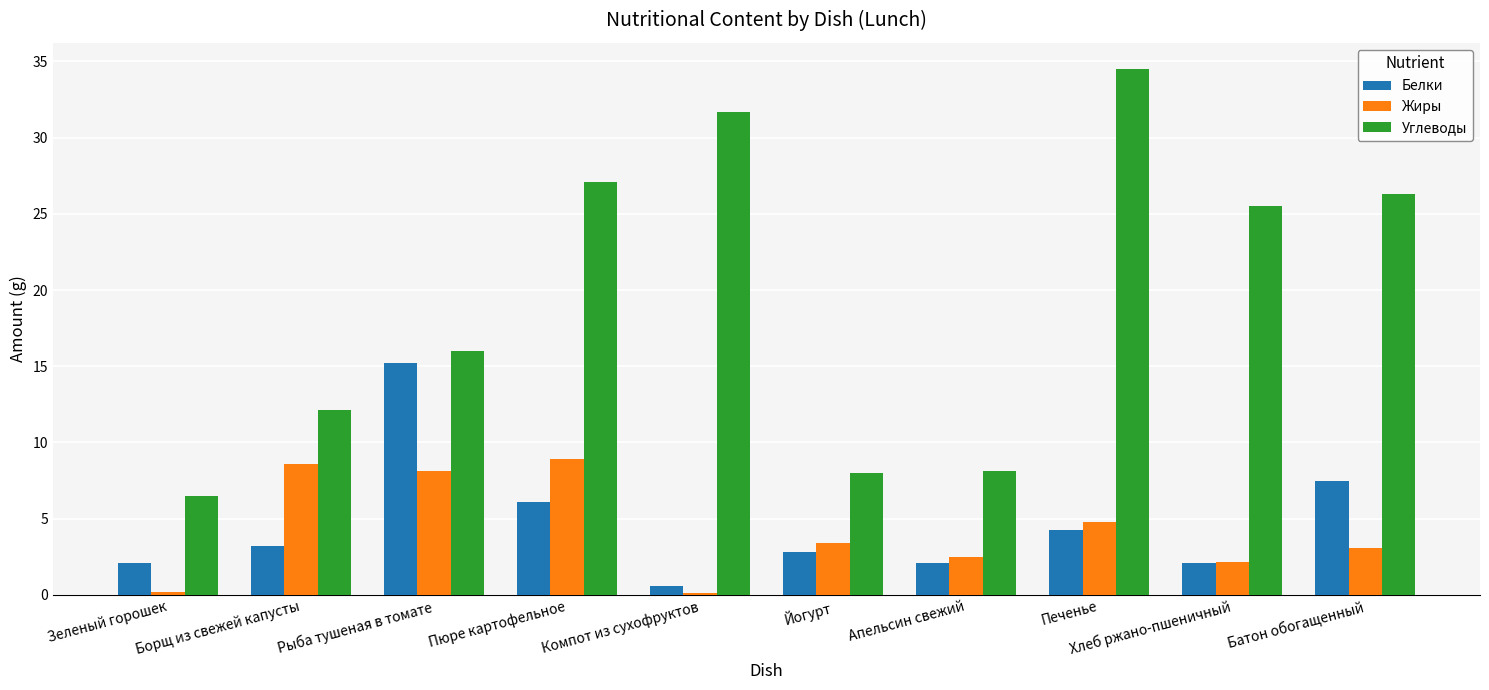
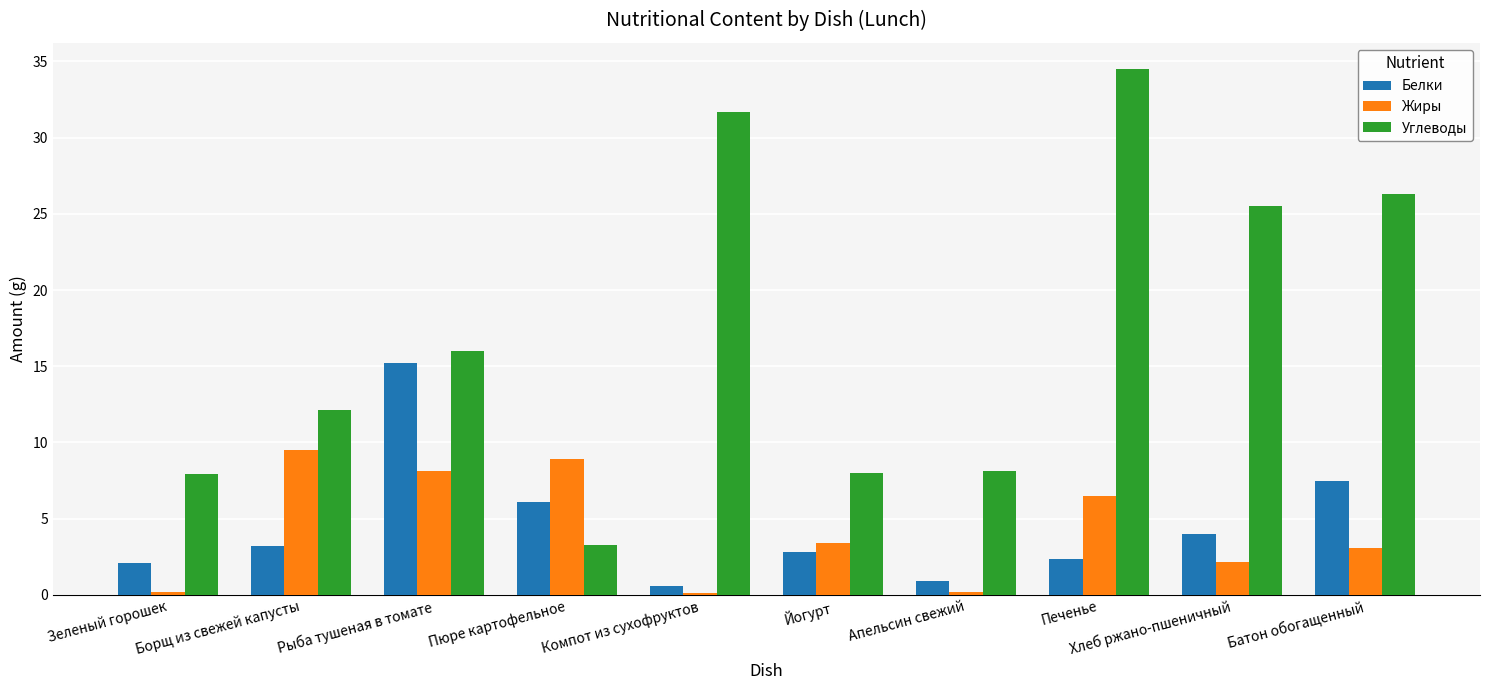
Углеводы, Зеленый горошек: 6.5 -> 7.9
Жиры, Борщ из свежей капусты: 8.6 -> 9.5
Углеводы, Пюре картофельное: 27.1 -> 3.3
Белки, Апельсин свежий: 2.1 -> 0.9
Жиры, Апельсин свежий: 2.5 -> 0.2
Белки, Печенье: 4.3 -> 2.4
Жиры, Печенье: 4.8 -> 6.5
Белки, Хлеб ржано-пшеничный: 2.1 -> 4.0
